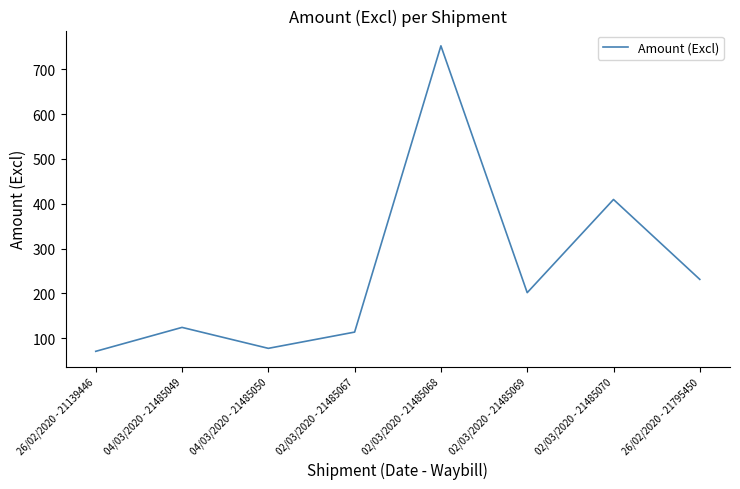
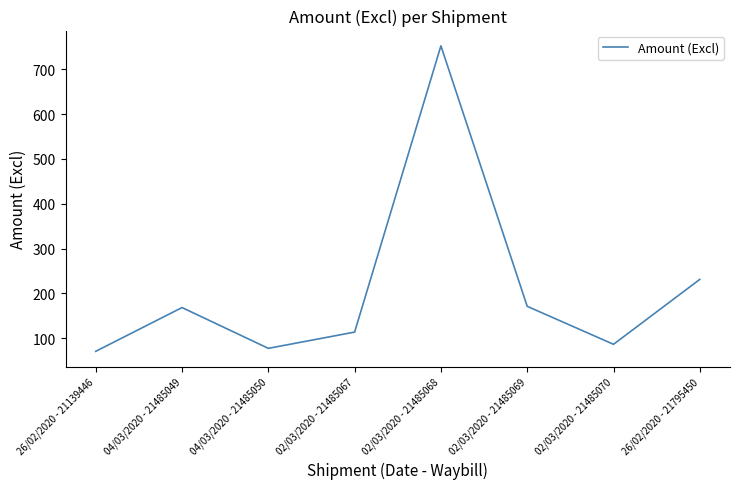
04/03/2020 - 21485049: 120 -> 170
02/03/2020 - 21485069: 200 -> 170
02/03/2020 - 21485070: 410 -> 90
